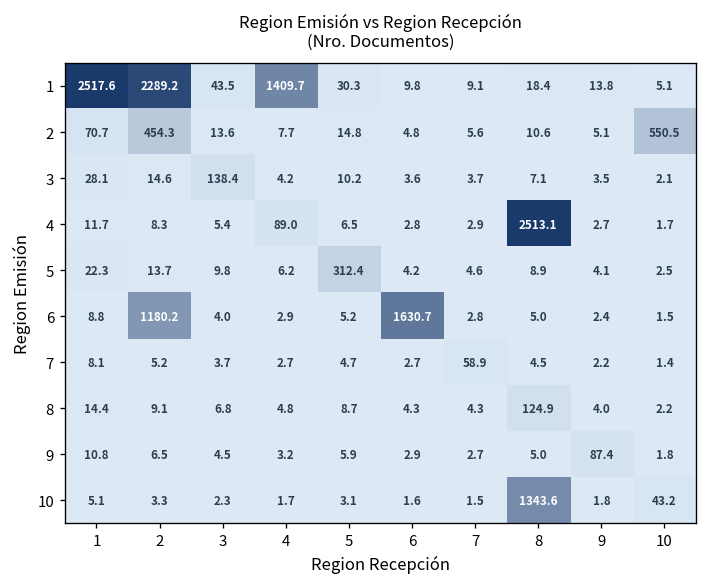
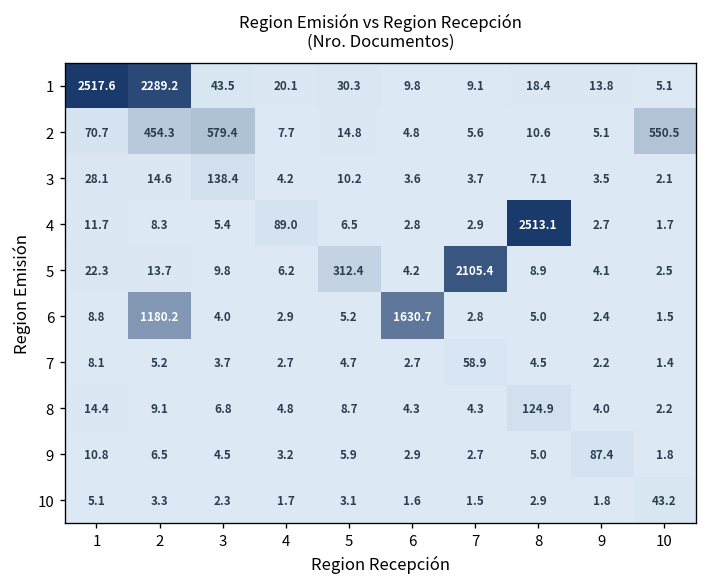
1, 4: 1409.7 -> 20.1
2, 3: 13.6 -> 579.4
5, 7: 4.6 -> 2105.4
10, 8: 1343.6 -> 2.9
